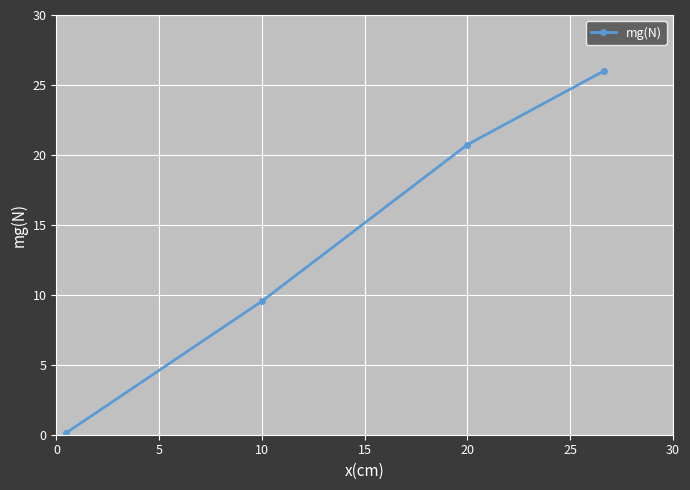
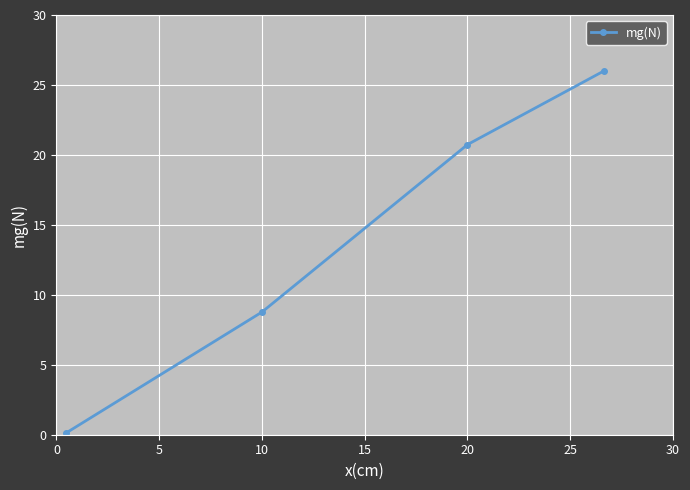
10: 9.5 -> 8.8
